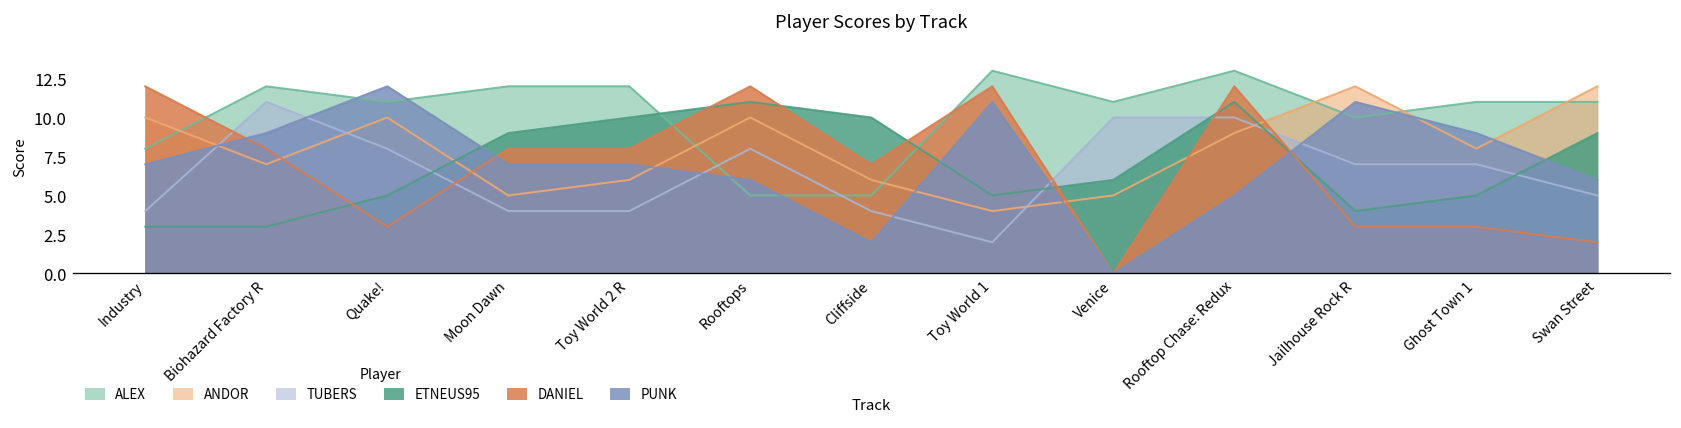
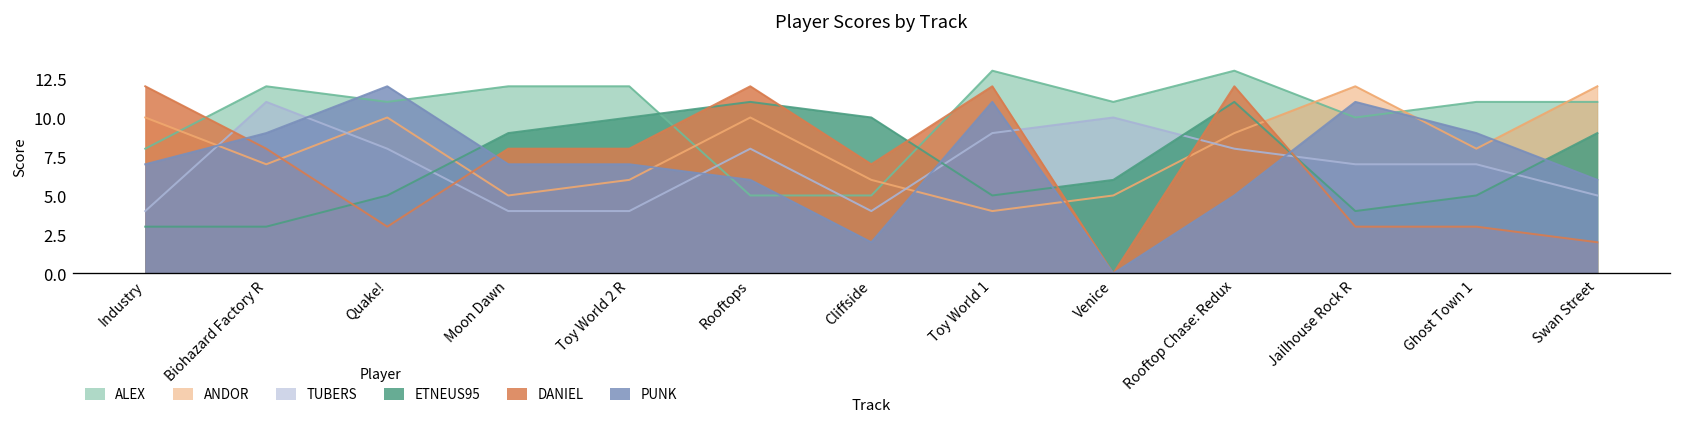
TUBERS, Toy World 1: 2 -> 9
TUBERS, Rooftop Chase: Redux: 10 -> 8
